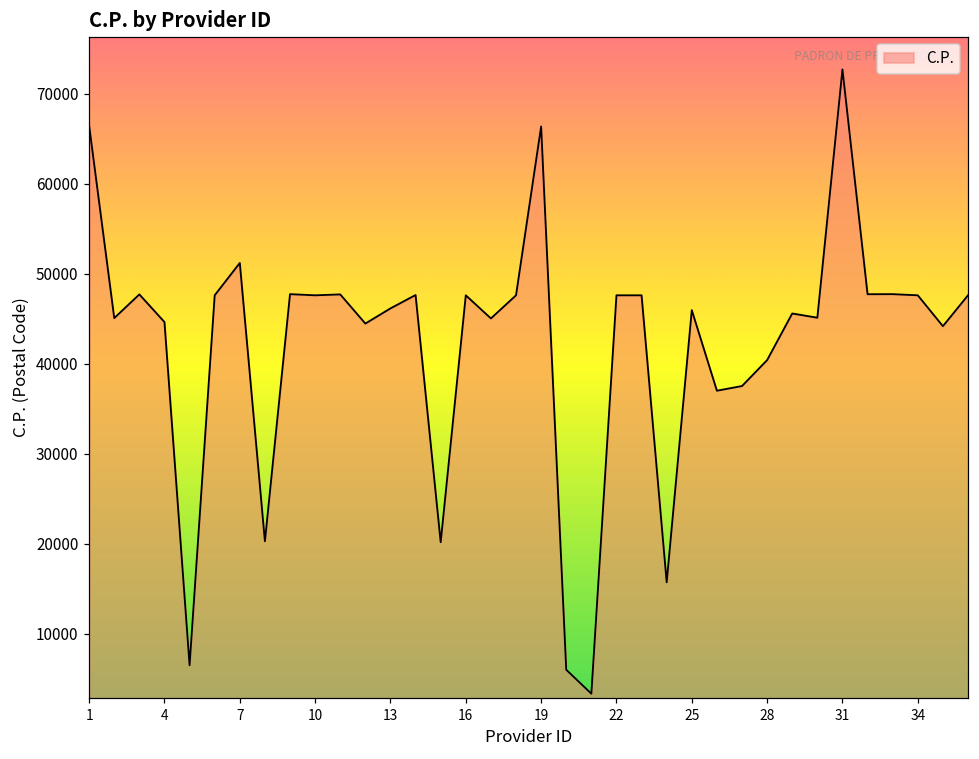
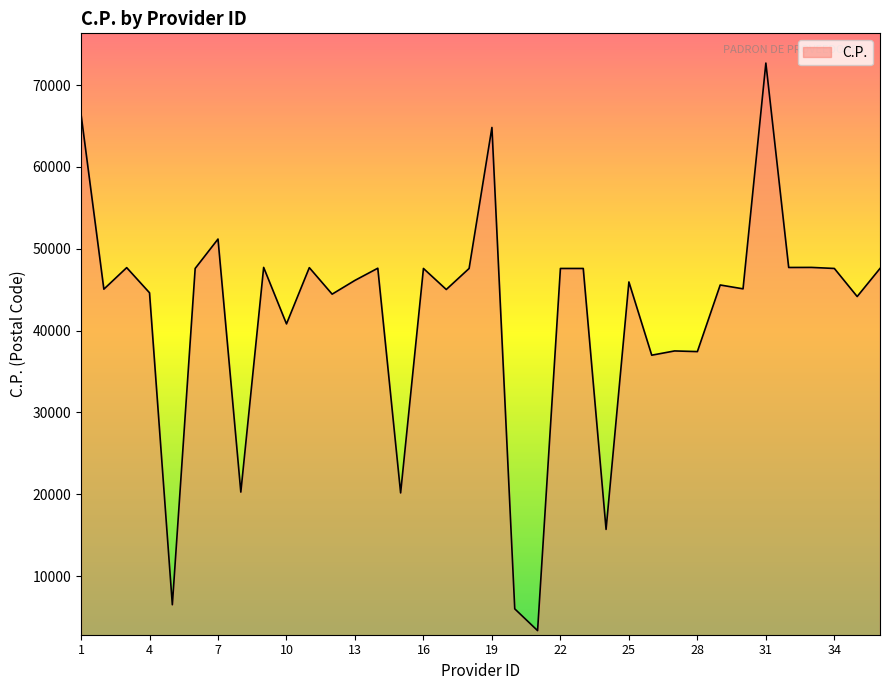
10: 48000 -> 41000
19: 66000 -> 65000
28: 40000 -> 37000
